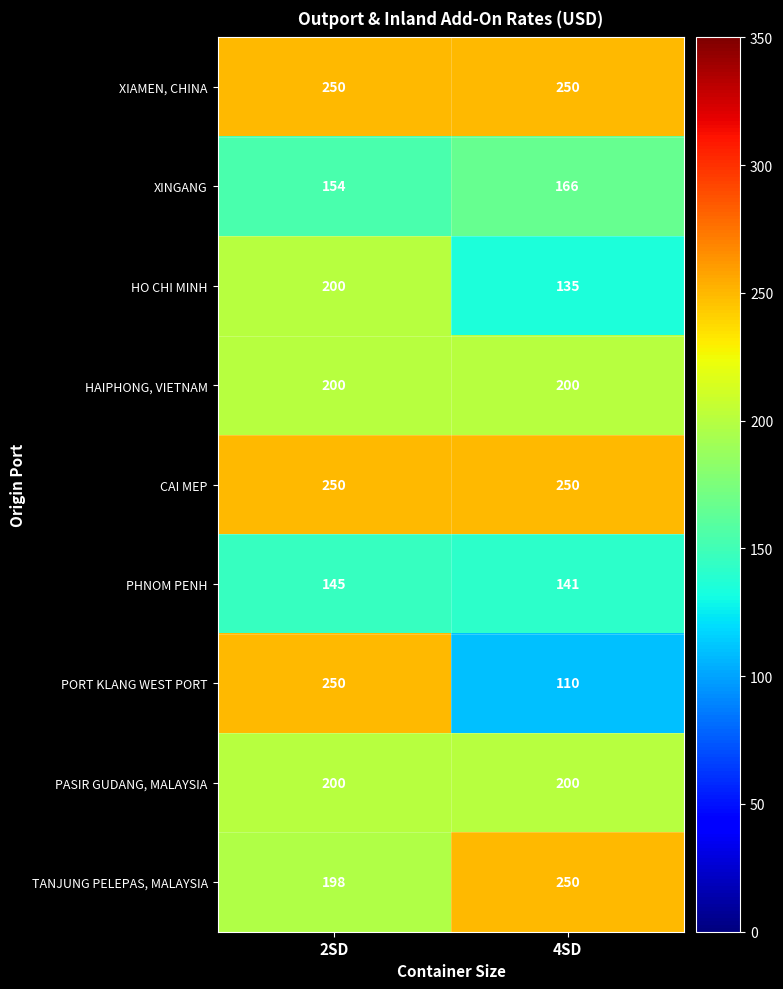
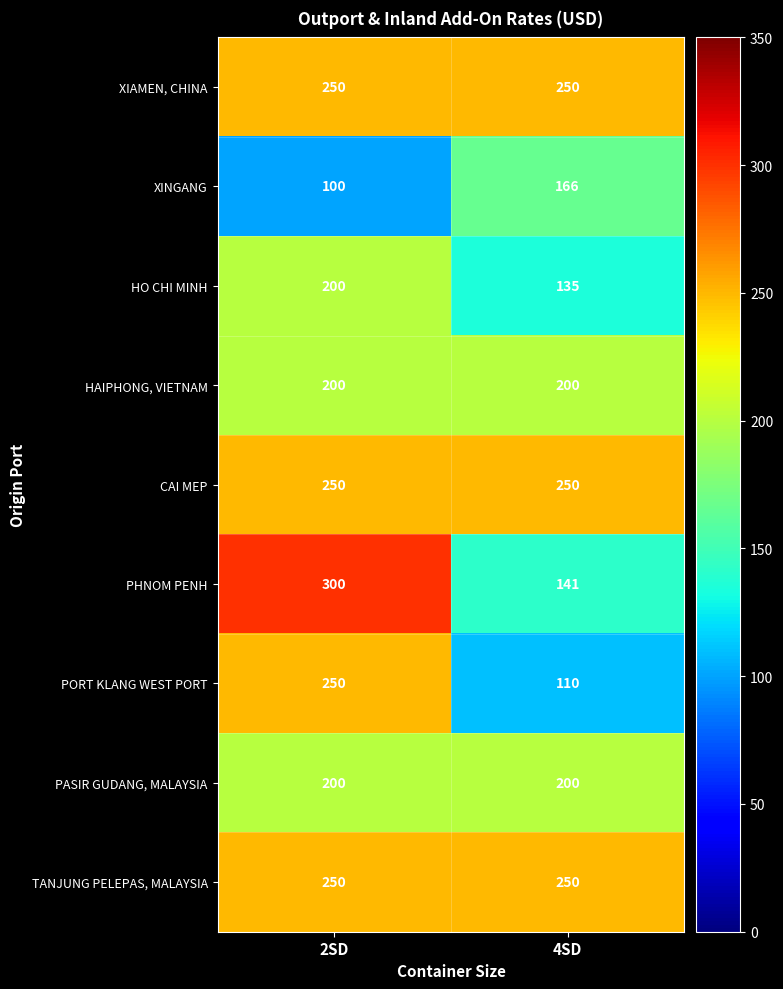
XINGANG, 2SD: 154 -> 100
PHNOM PENH, 2SD: 145 -> 300
TANJUNG PELEPAS, MALAYSIA, 2SD: 198 -> 250
